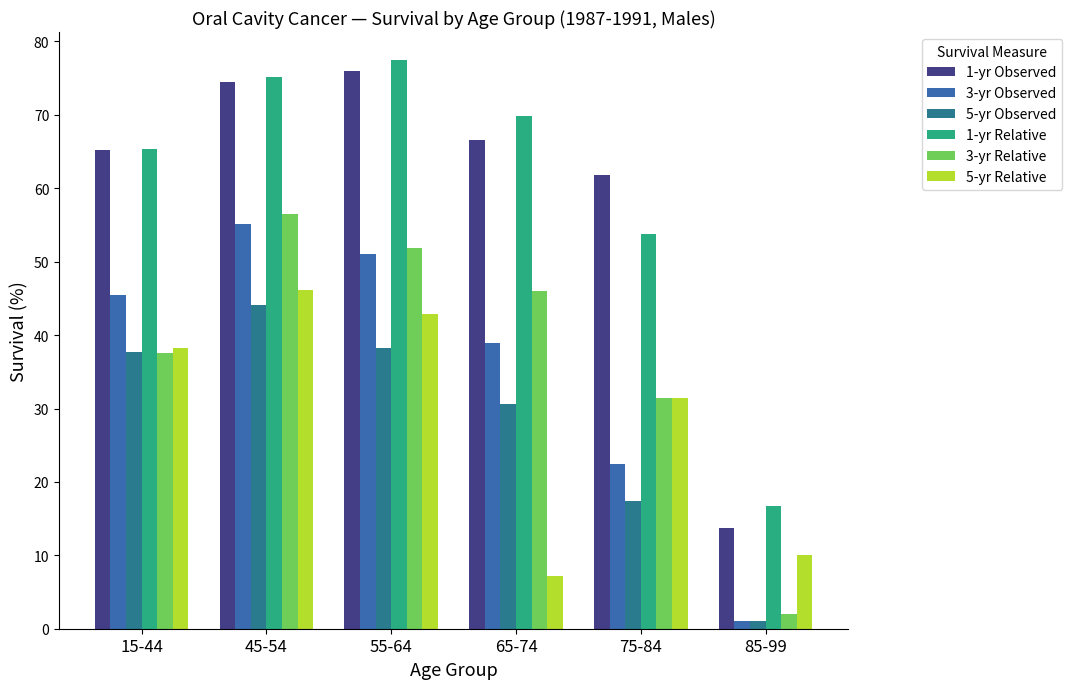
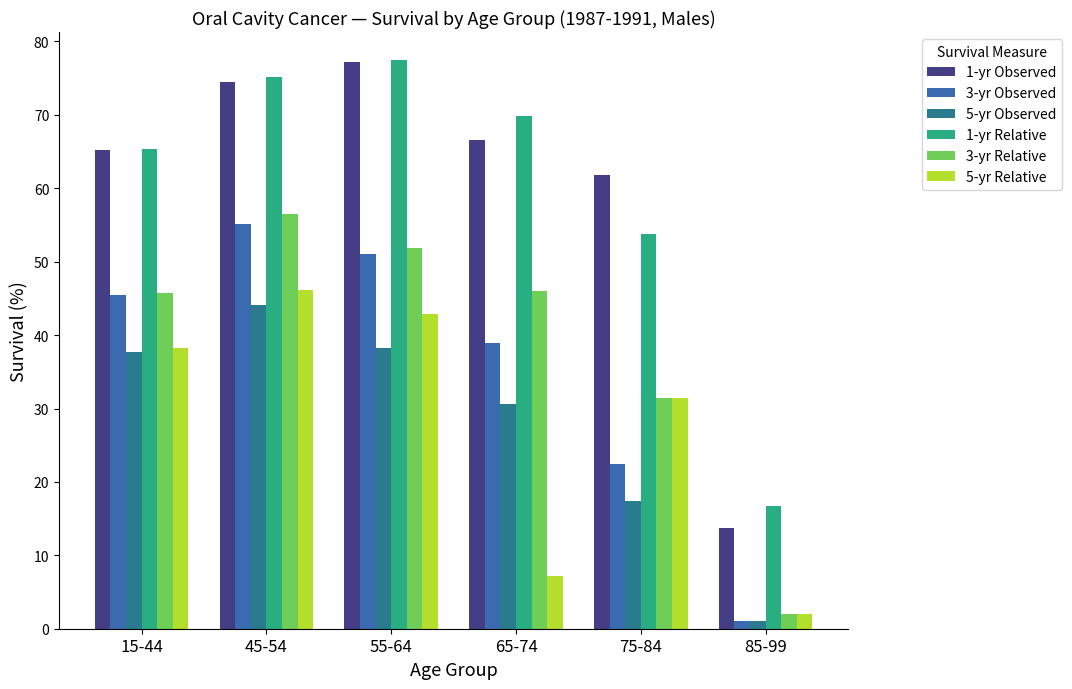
3-yr Relative, 15-44: 38 -> 46
1-yr Observed, 55-64: 76 -> 77
5-yr Relative, 85-99: 10 -> 2
